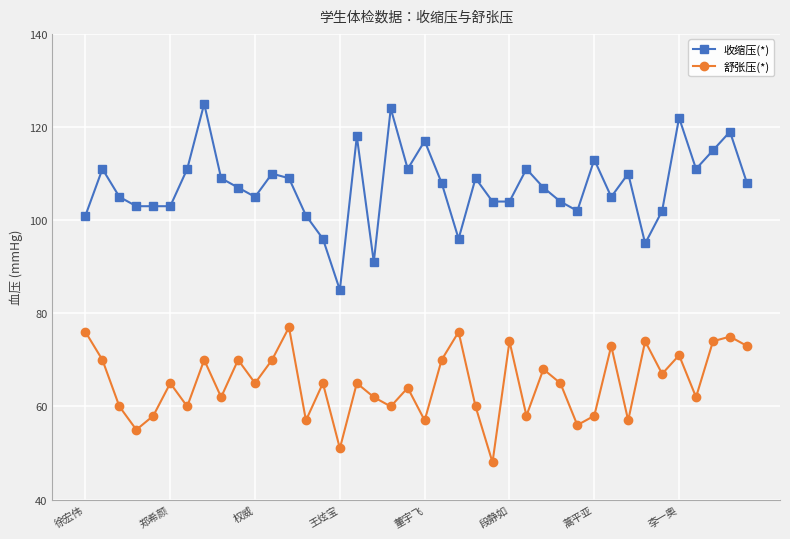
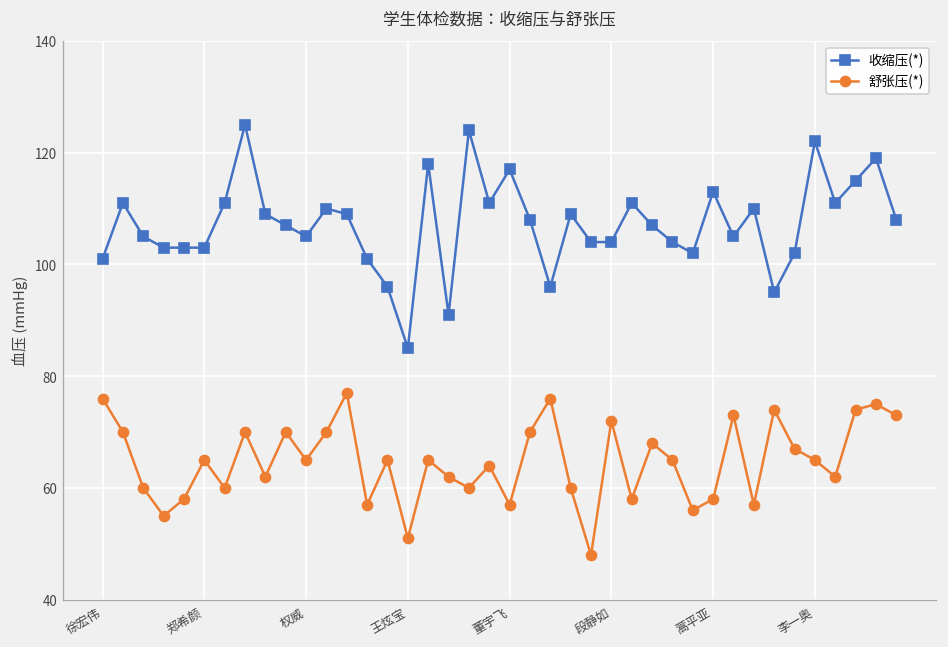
舒张压(*), 段静如: 74 -> 72
舒张压(*), 李一奥: 71 -> 65
